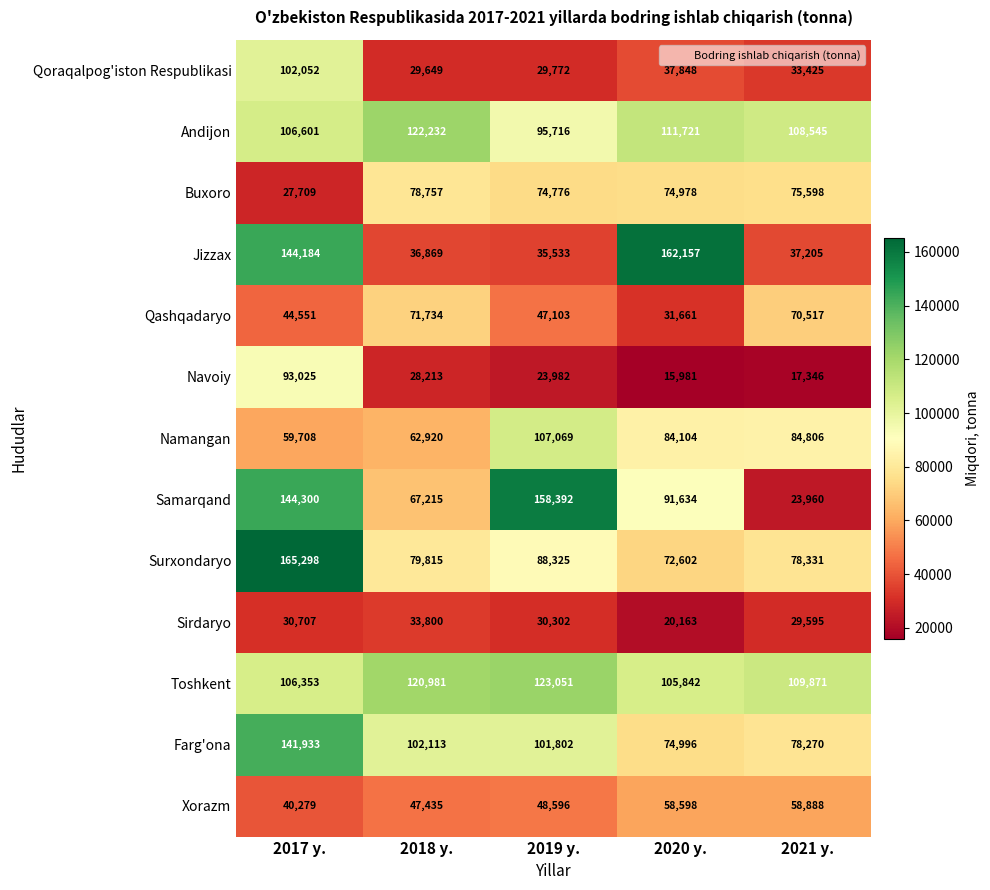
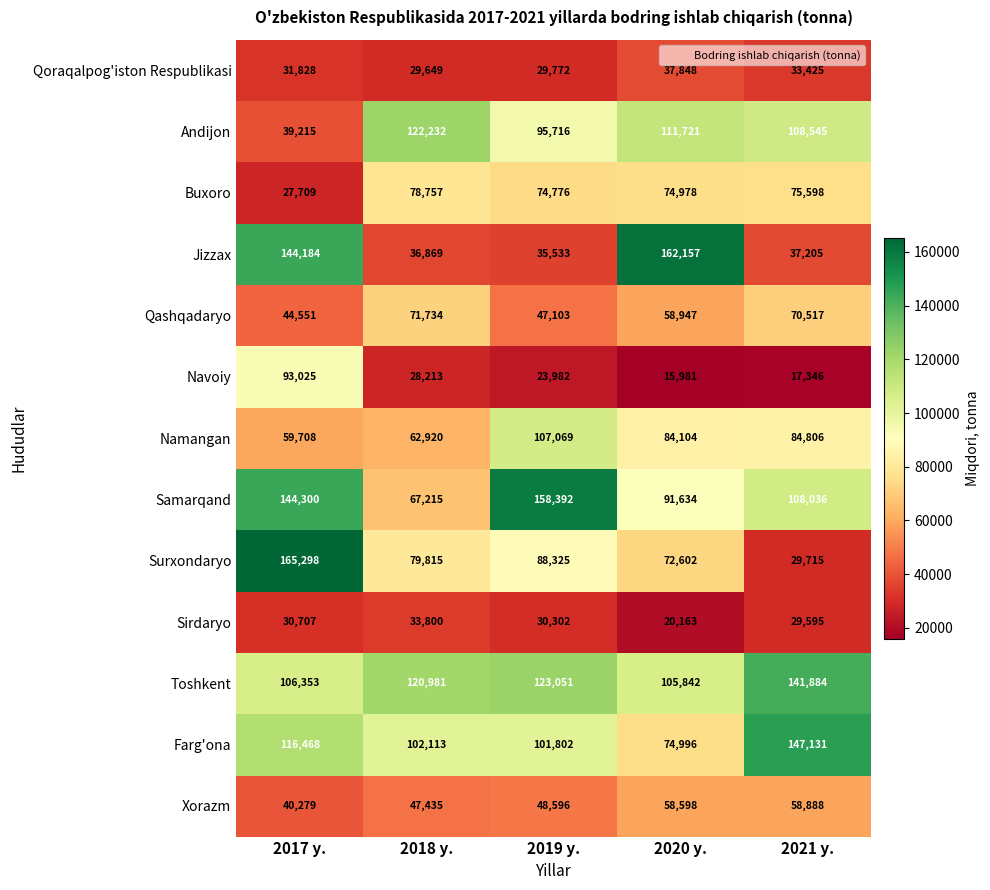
Qoraqalpog'iston Respublikasi, 2017 y.: 102,052 -> 31,828
Andijon, 2017 y.: 106,601 -> 39,215
Qashqadaryo, 2020 y.: 31,661 -> 58,947
Samarqand, 2021 y.: 23,960 -> 108,036
Surxondaryo, 2021 y.: 78,331 -> 29,715
Toshkent, 2021 y.: 109,871 -> 141,884
Farg'ona, 2017 y.: 141,933 -> 116,468
Farg'ona, 2021 y.: 78,270 -> 147,131
